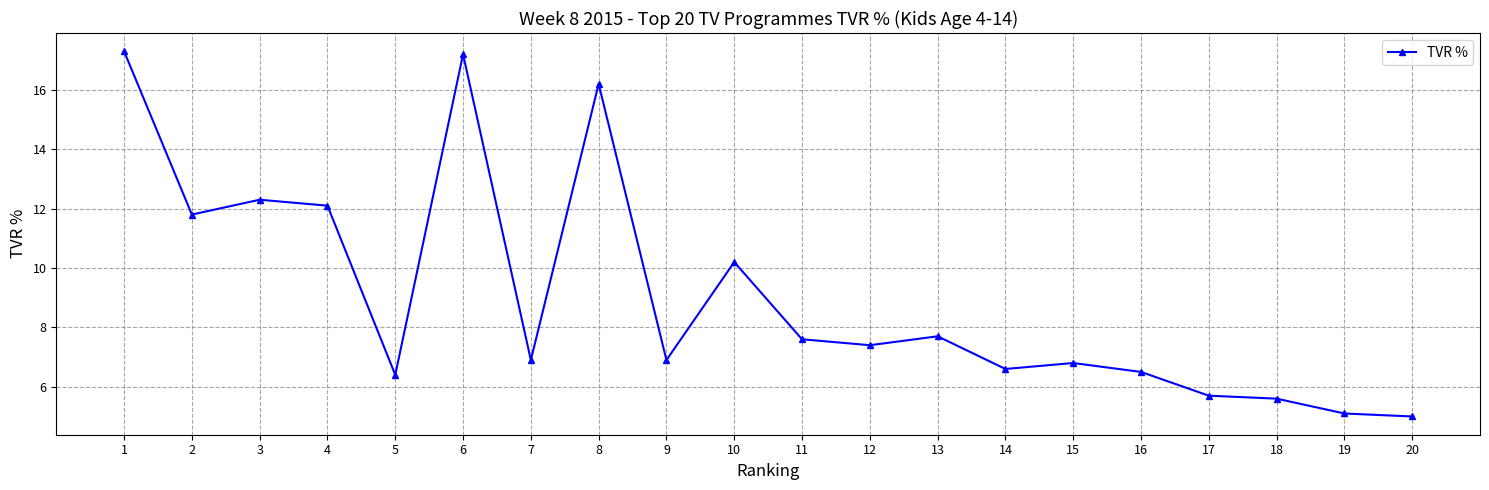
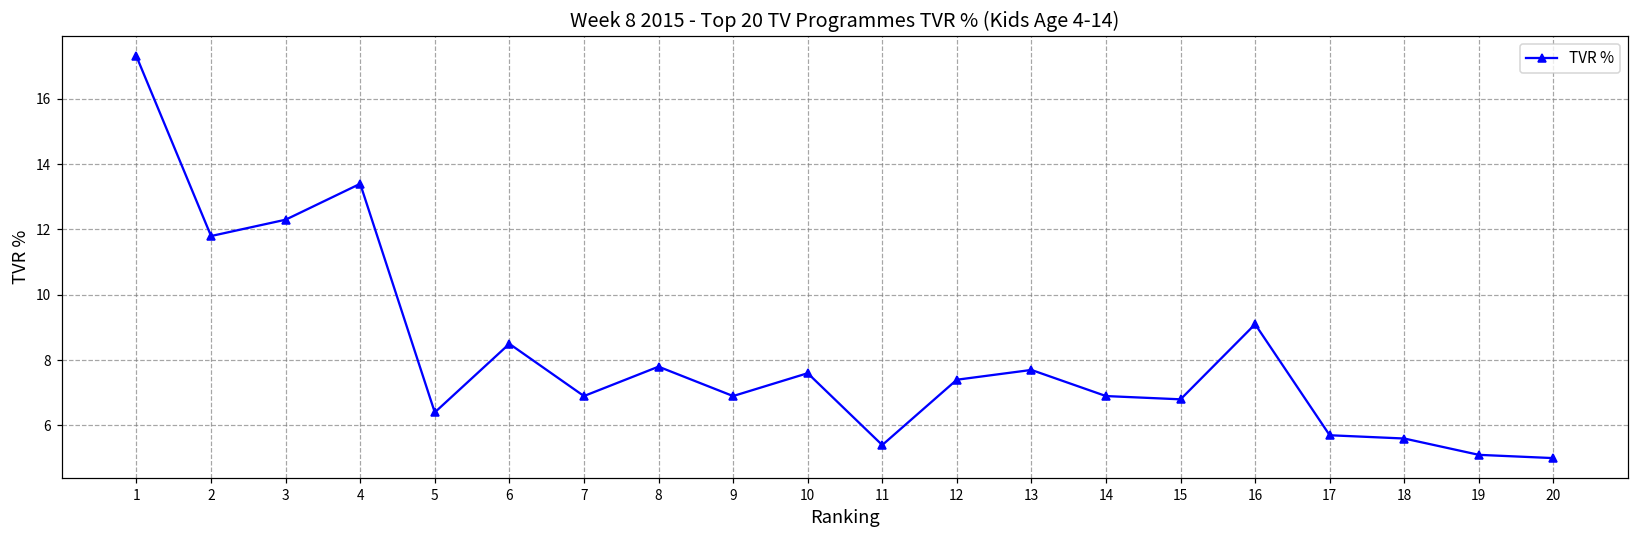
4: 12.1 -> 13.4
6: 17.2 -> 8.5
8: 16.2 -> 7.8
10: 10.2 -> 7.6
11: 7.6 -> 5.4
14: 6.6 -> 6.9
16: 6.5 -> 9.1
